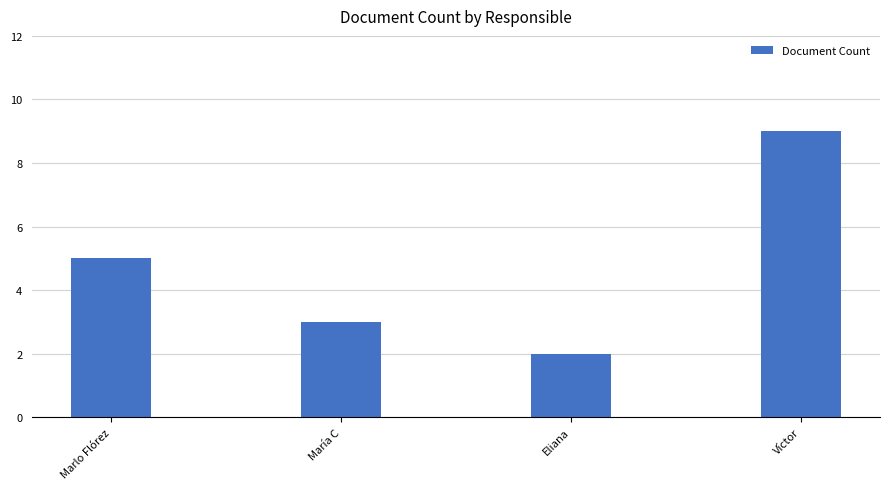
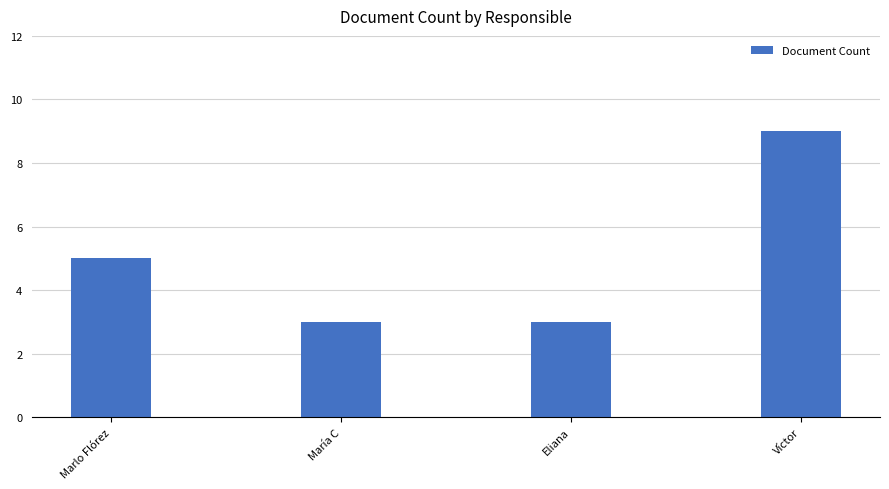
Eliana: 2 -> 3
